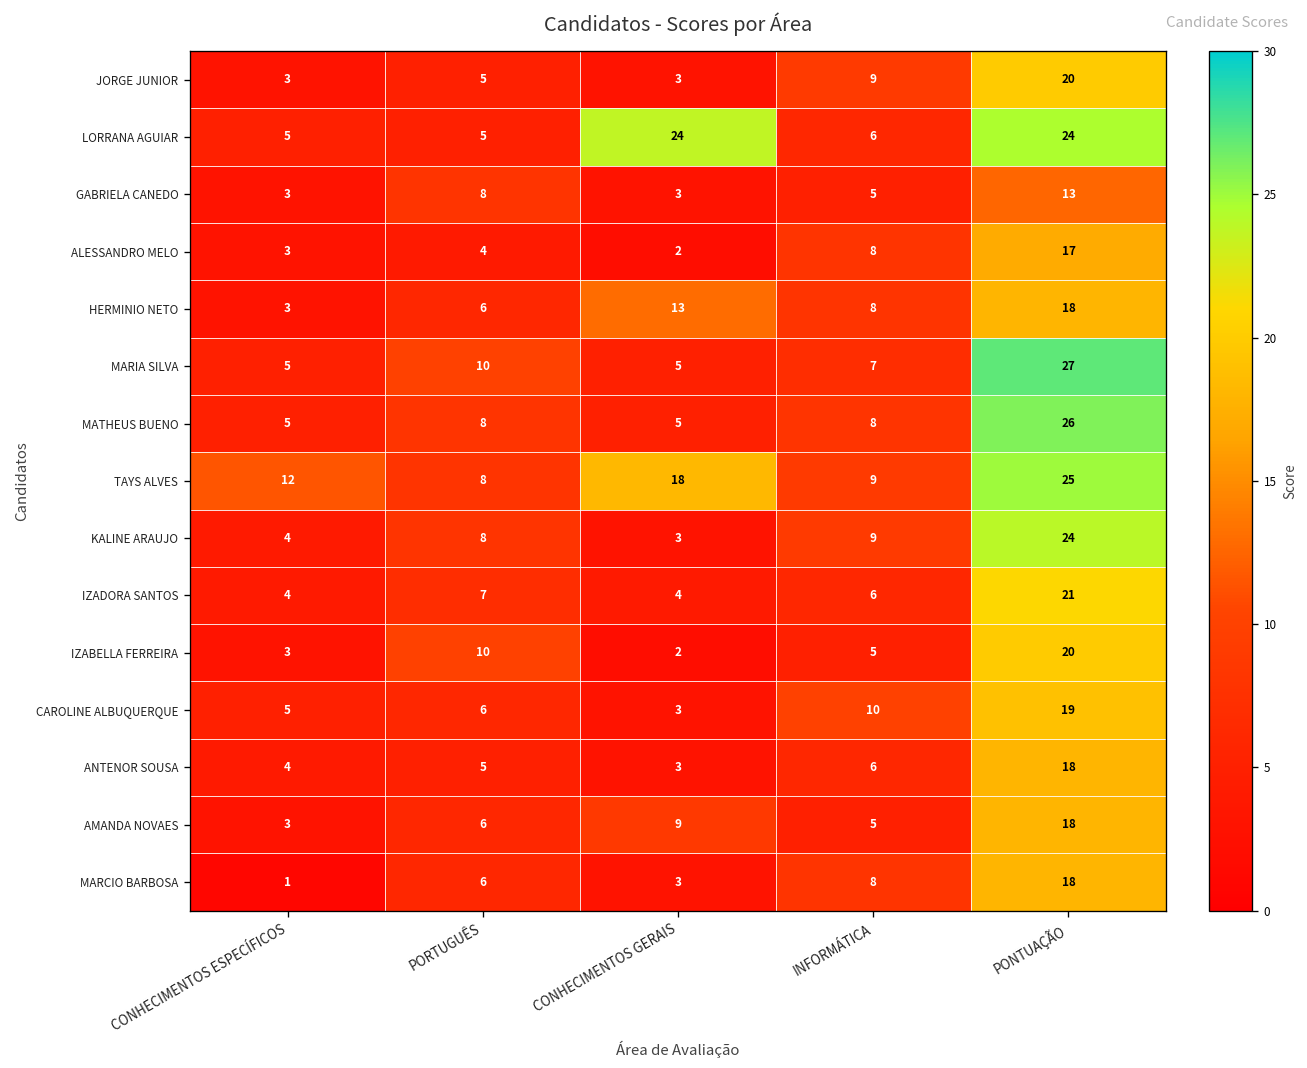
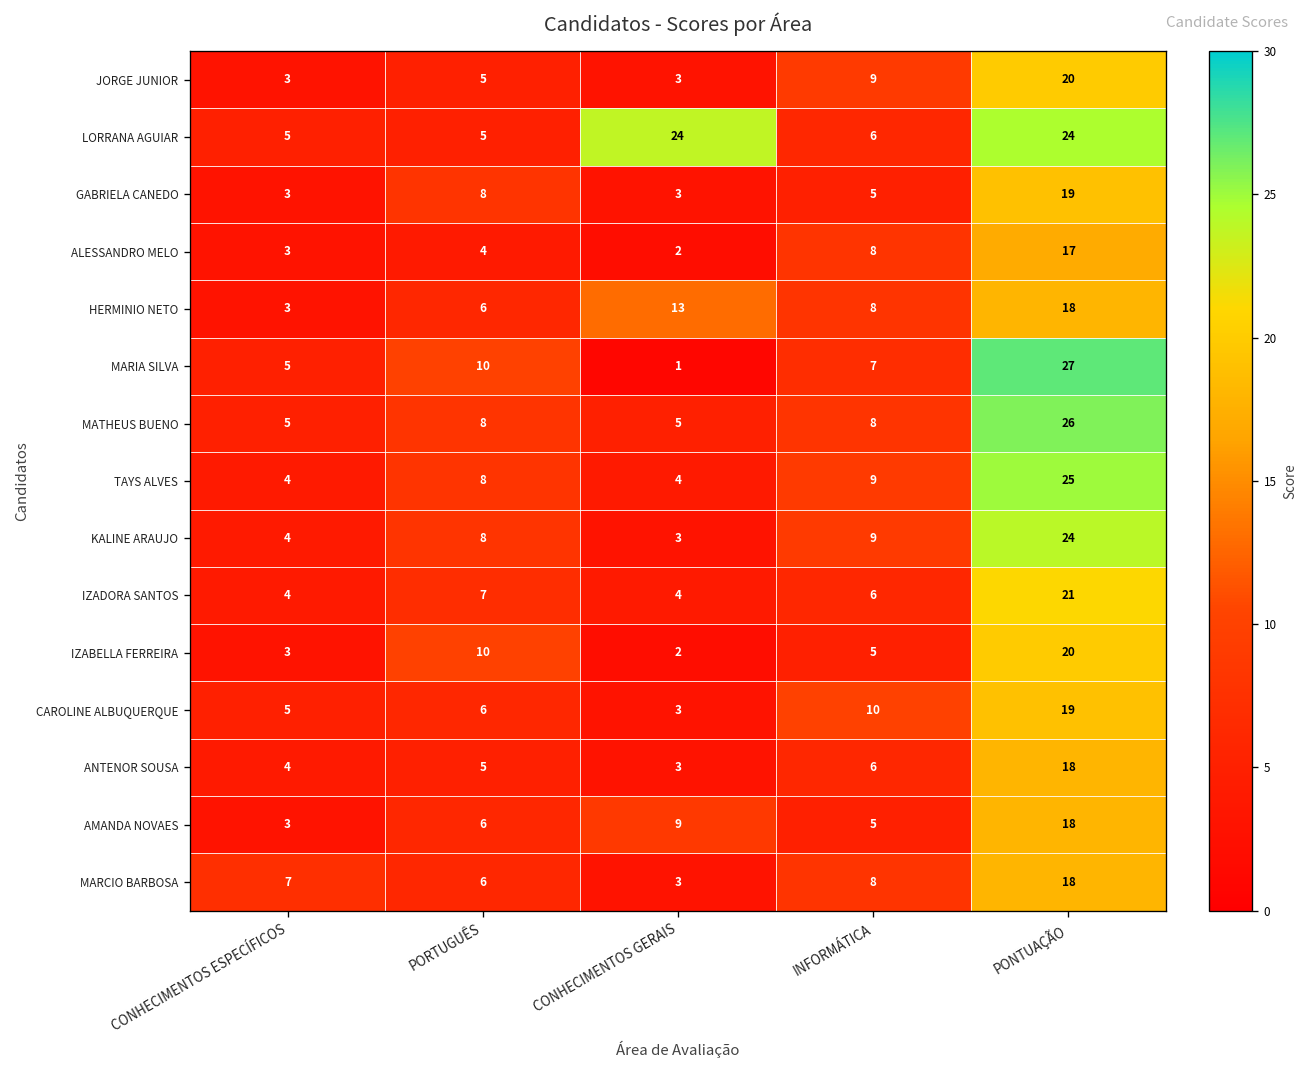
GABRIELA CANEDO, PONTUAÇÃO: 13 -> 19
MARIA SILVA, CONHECIMENTOS GERAIS: 5 -> 1
TAYS ALVES, CONHECIMENTOS ESPECÍFICOS: 12 -> 4
TAYS ALVES, CONHECIMENTOS GERAIS: 18 -> 4
MARCIO BARBOSA, CONHECIMENTOS ESPECÍFICOS: 1 -> 7
